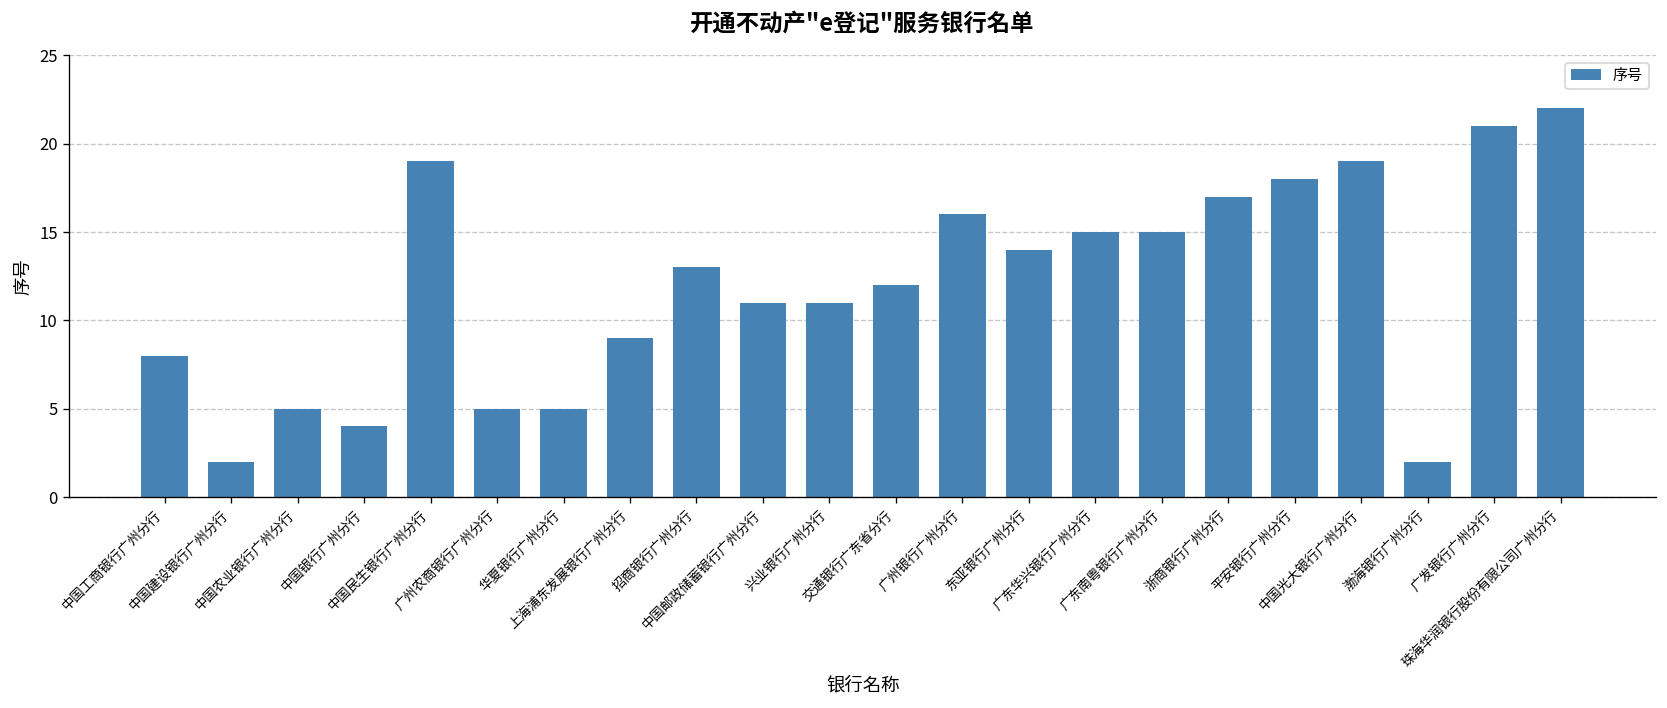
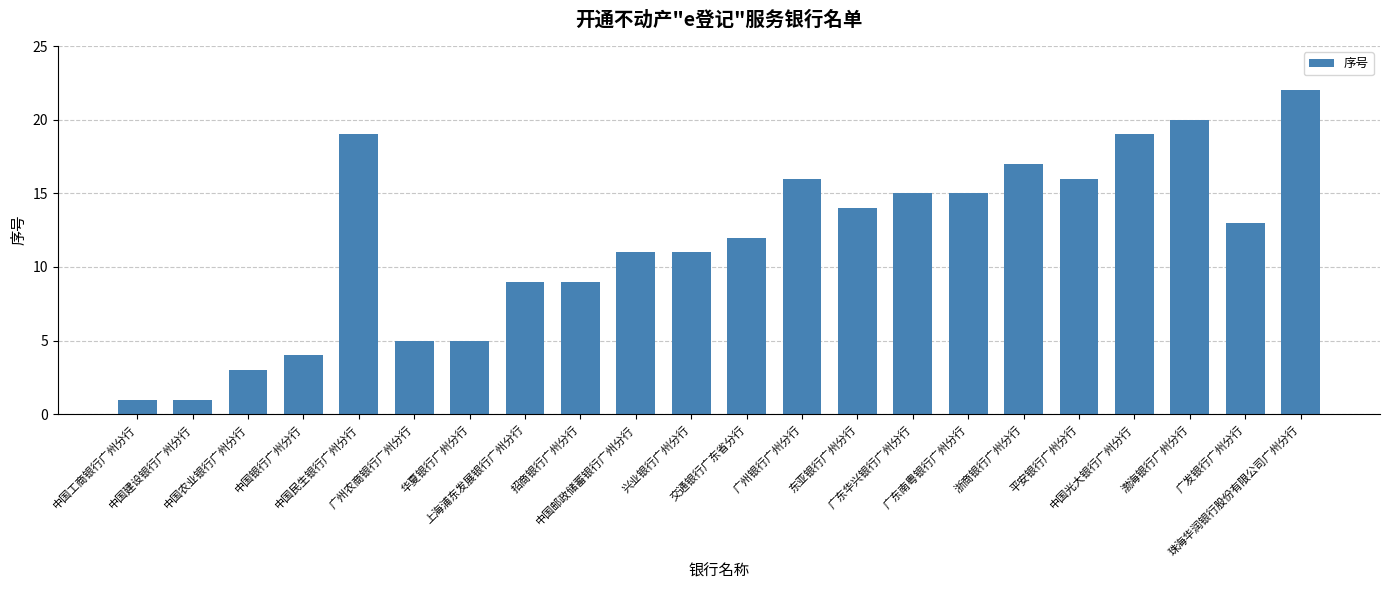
中国工商银行广州分行: 8 -> 1
中国建设银行广州分行: 2 -> 1
中国农业银行广州分行: 5 -> 3
招商银行广州分行: 13 -> 9
平安银行广州分行: 18 -> 16
渤海银行广州分行: 2 -> 20
广发银行广州分行: 21 -> 13
